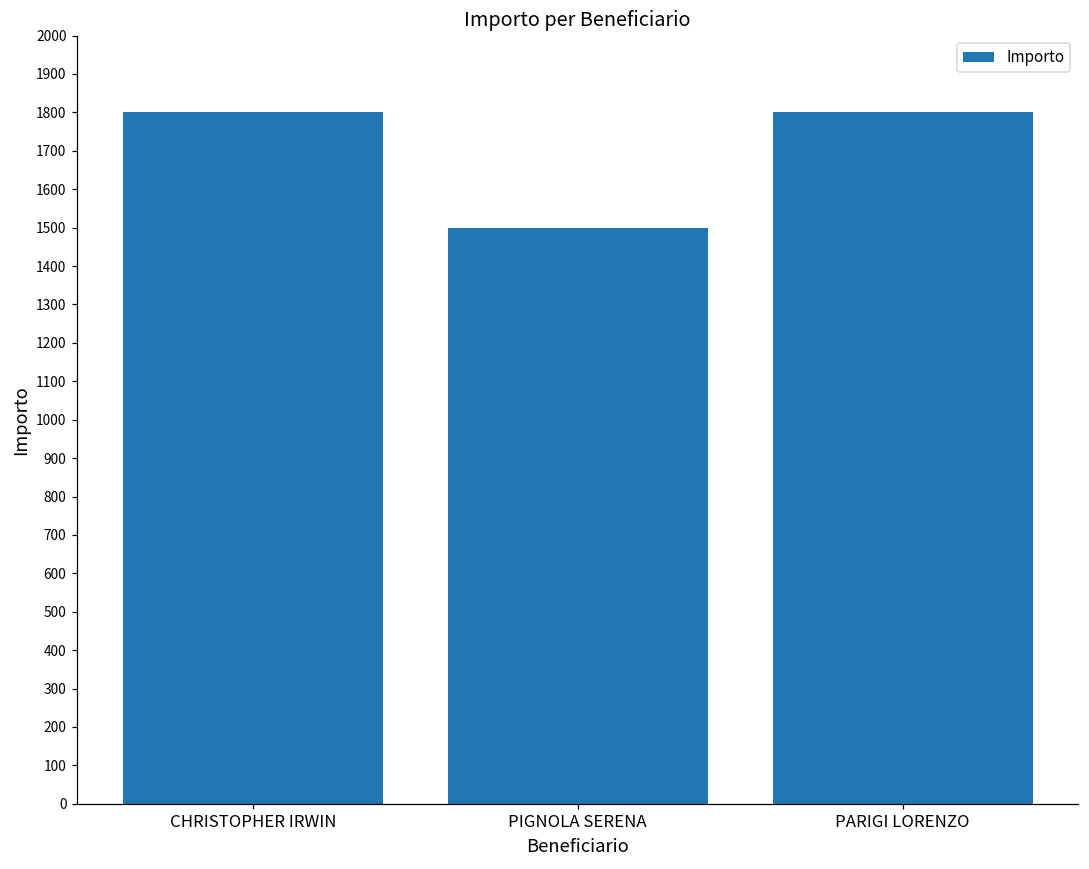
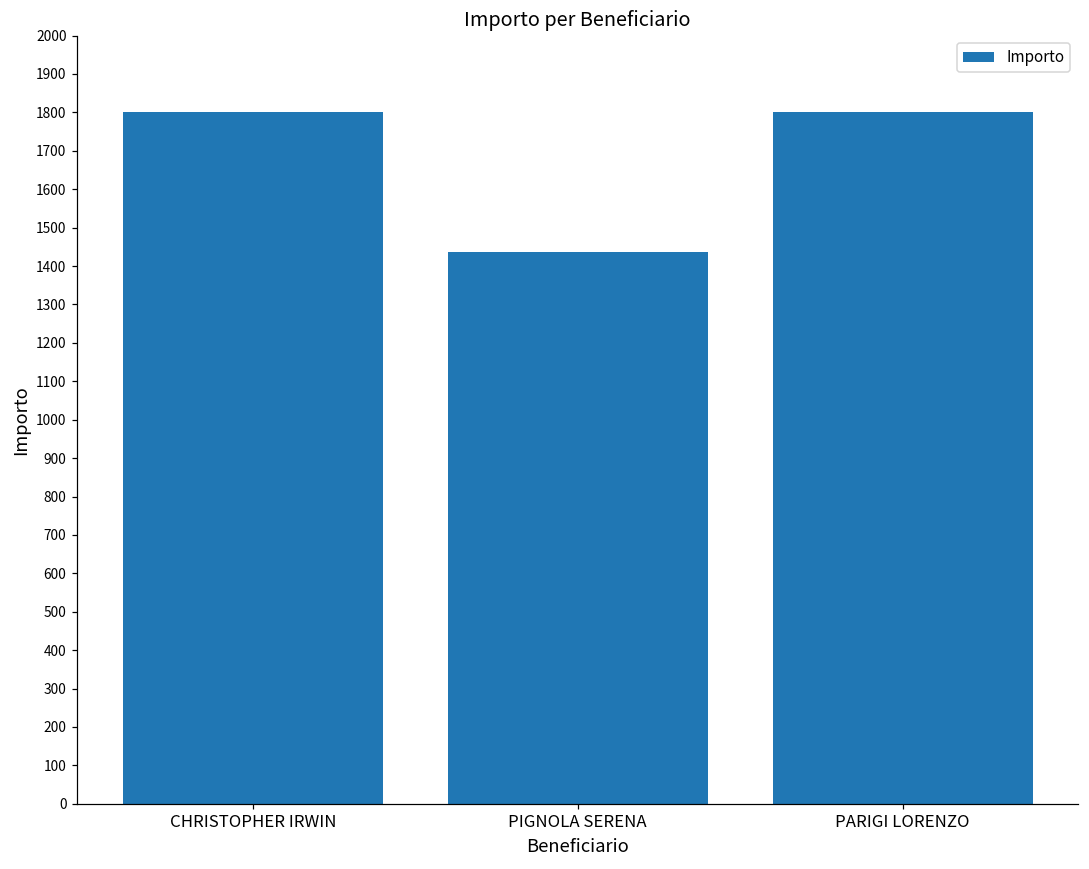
PIGNOLA SERENA: 1500 -> 1440
